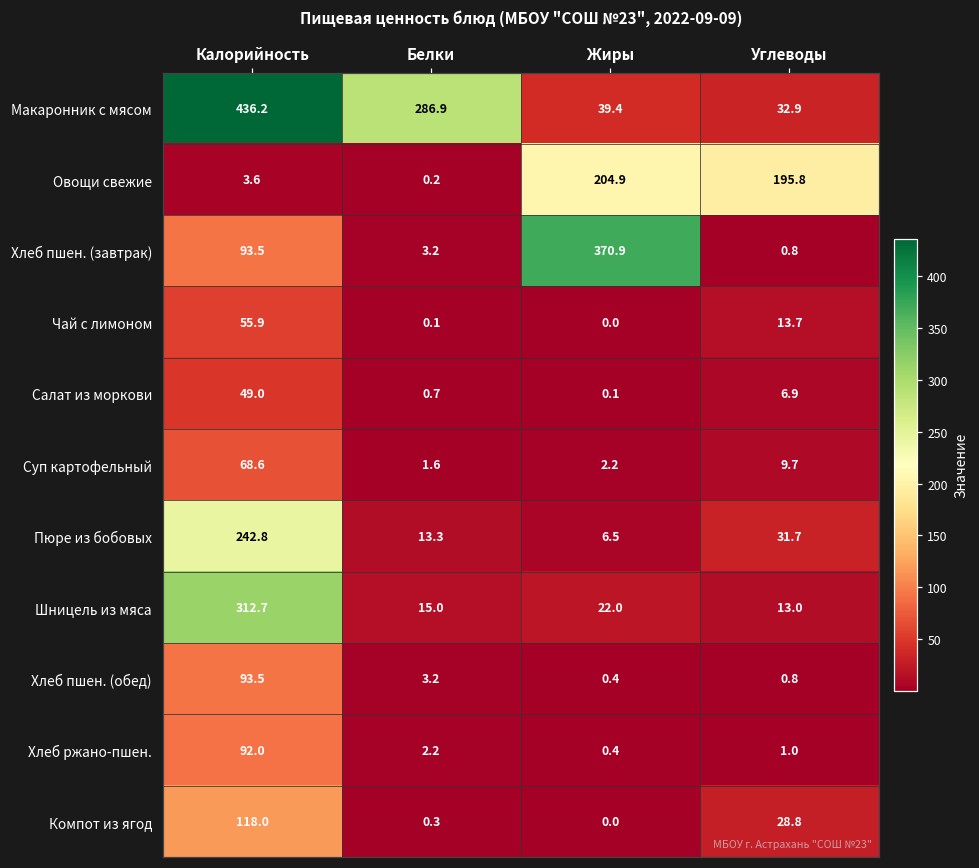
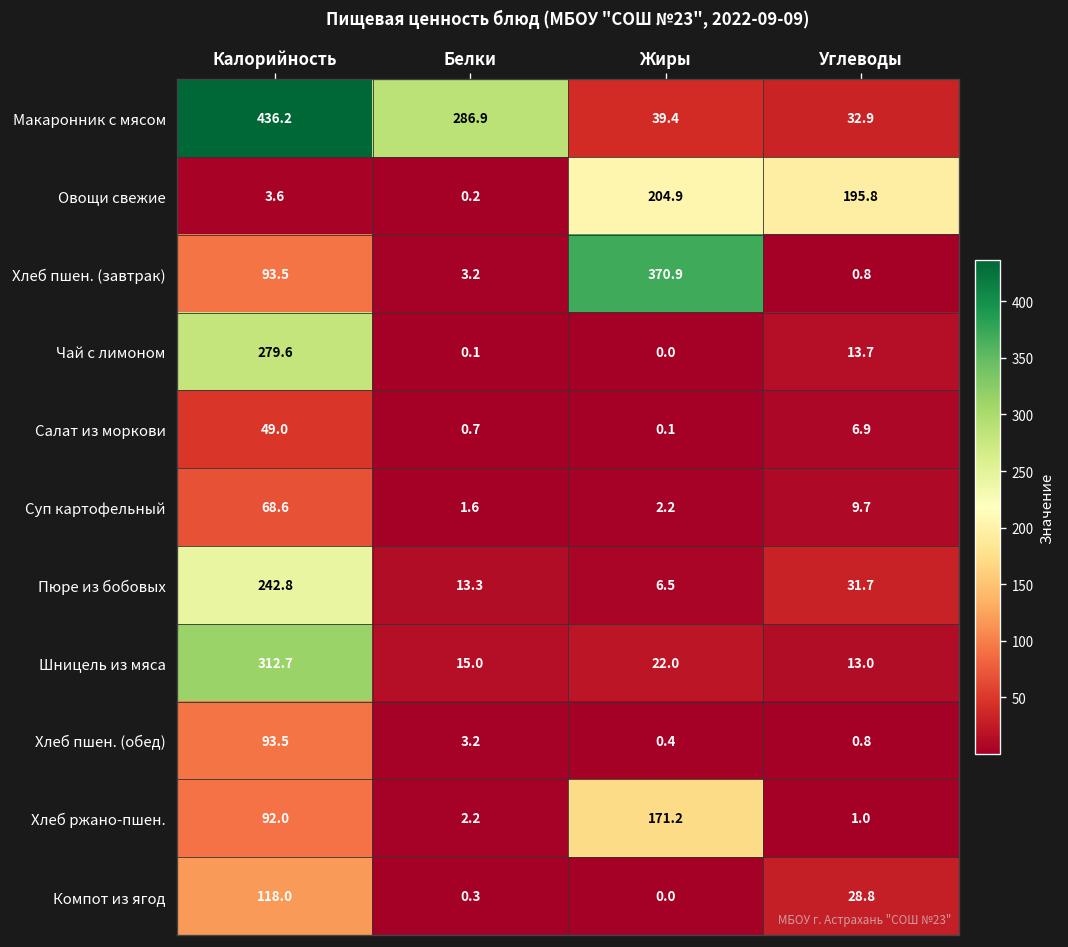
Чай с лимоном, Калорийность: 55.9 -> 279.6
Хлеб ржано-пшен., Жиры: 0.4 -> 171.2
